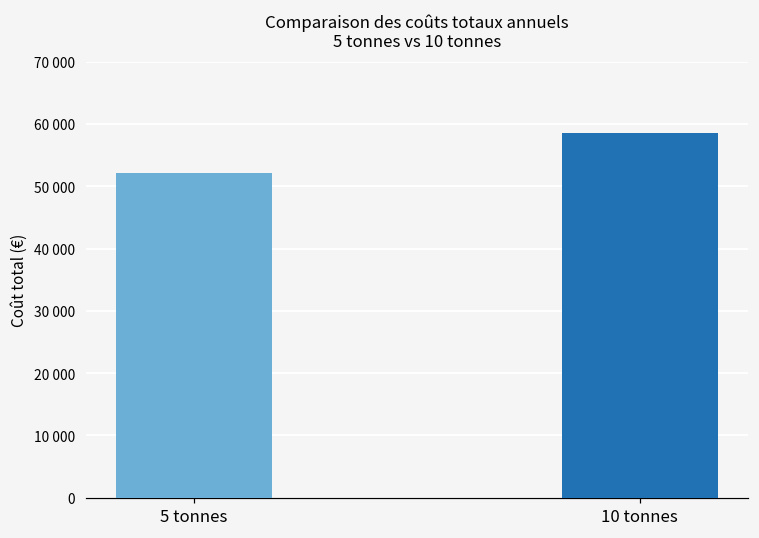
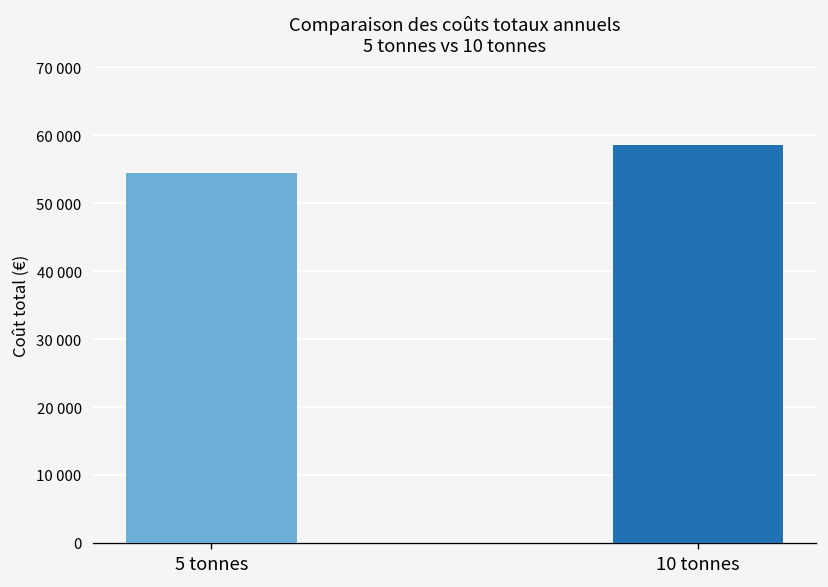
5 tonnes: 52000 -> 55000
